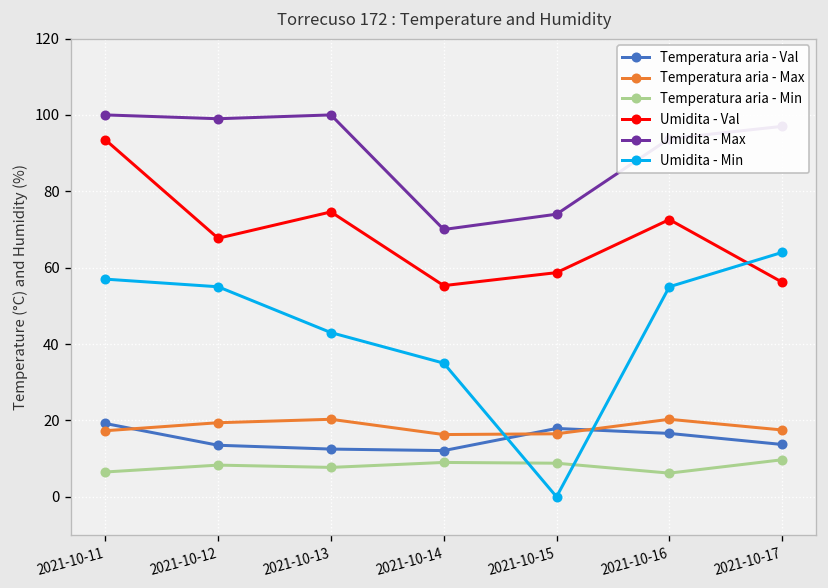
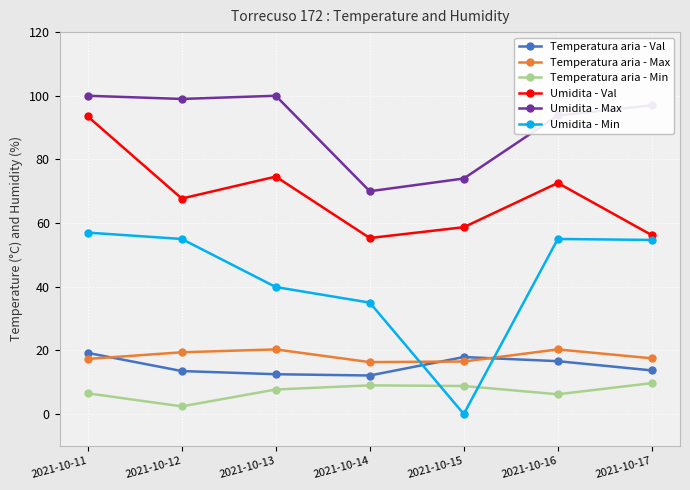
Temperatura aria - Min, 2021-10-12: 8 -> 2
Umidita - Min, 2021-10-13: 43 -> 40
Umidita - Min, 2021-10-17: 64 -> 55
